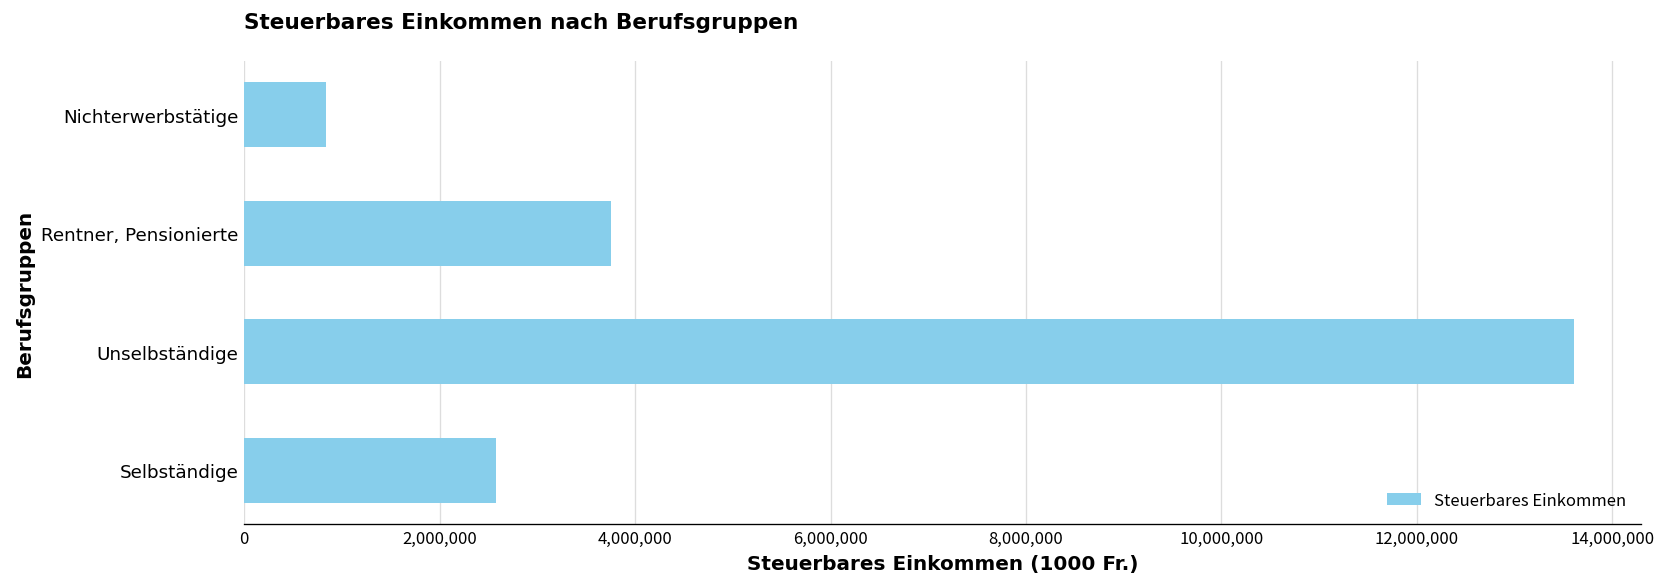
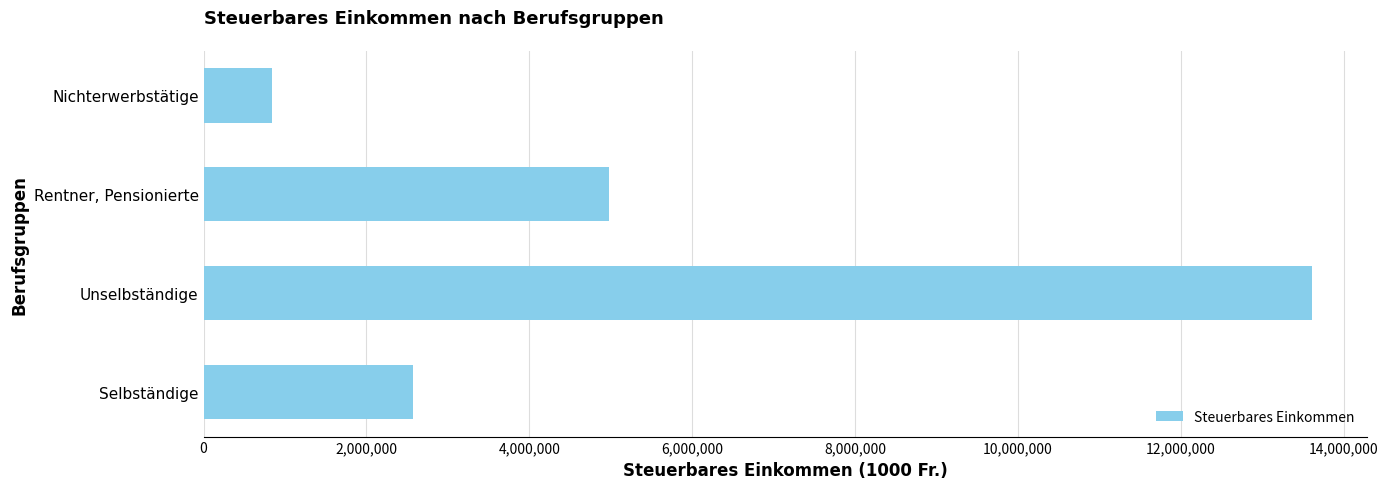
Rentner, Pensionierte: 3,800,000 -> 5,000,000
